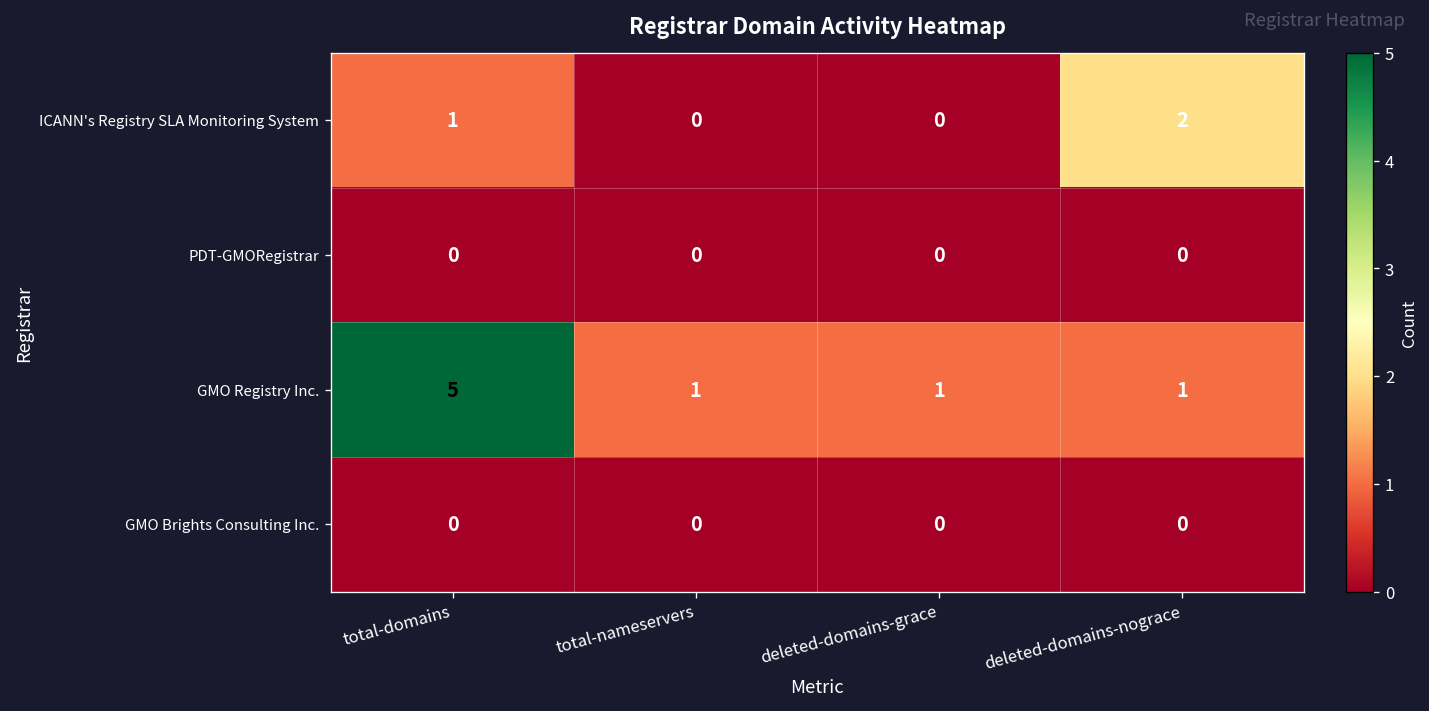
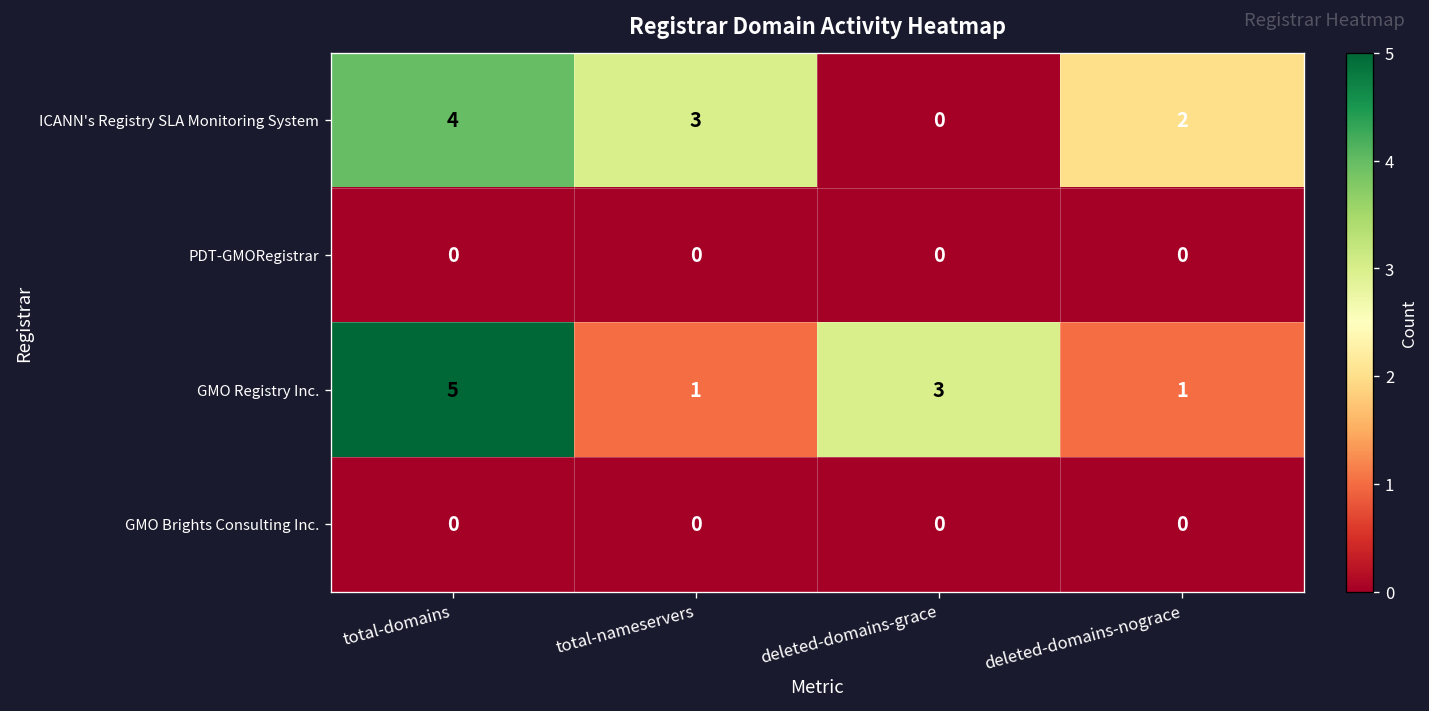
ICANN's Registry SLA Monitoring System, total-domains: 1 -> 4
ICANN's Registry SLA Monitoring System, total-nameservers: 0 -> 3
GMO Registry Inc., deleted-domains-grace: 1 -> 3
